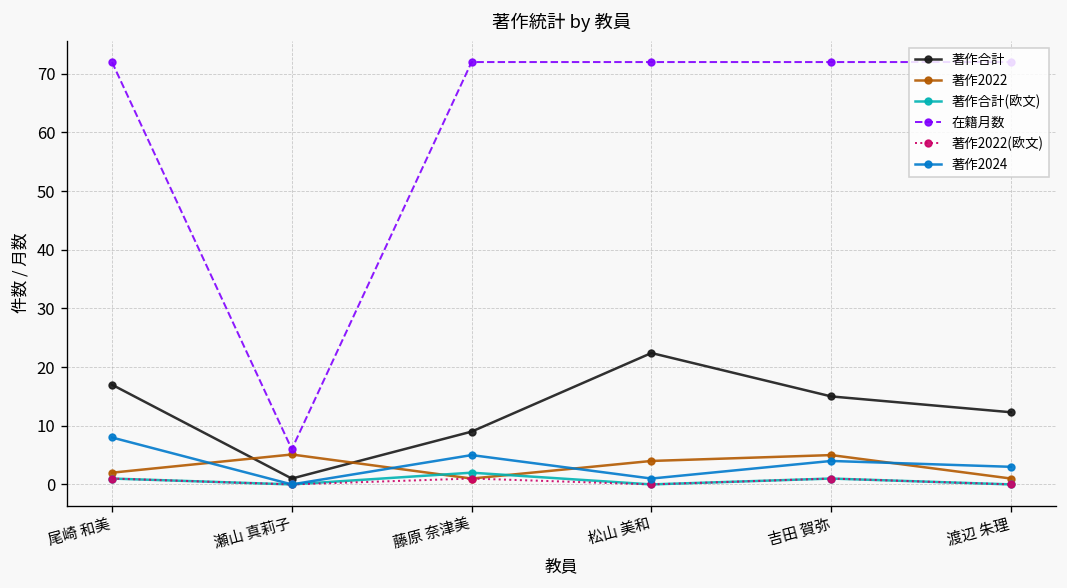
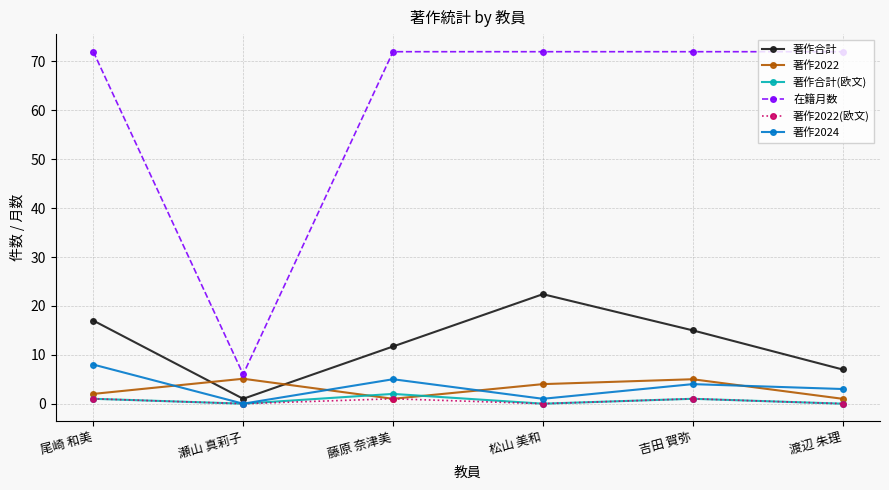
著作合計, 藤原 奈津美: 9 -> 12
著作合計, 渡辺 朱理: 12 -> 7
